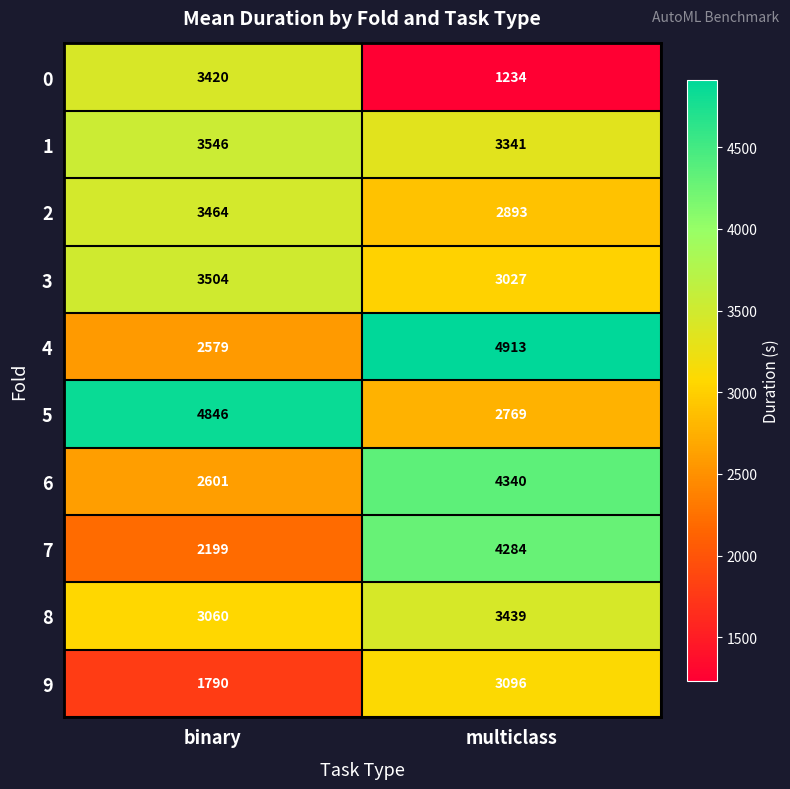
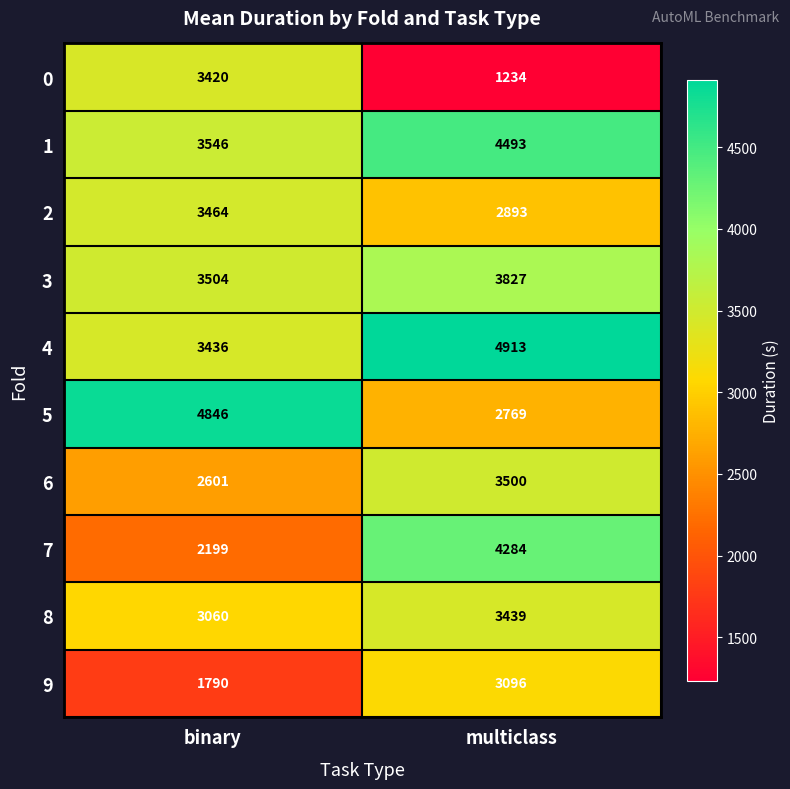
1, multiclass: 3341 -> 4493
3, multiclass: 3027 -> 3827
4, binary: 2579 -> 3436
6, multiclass: 4340 -> 3500
